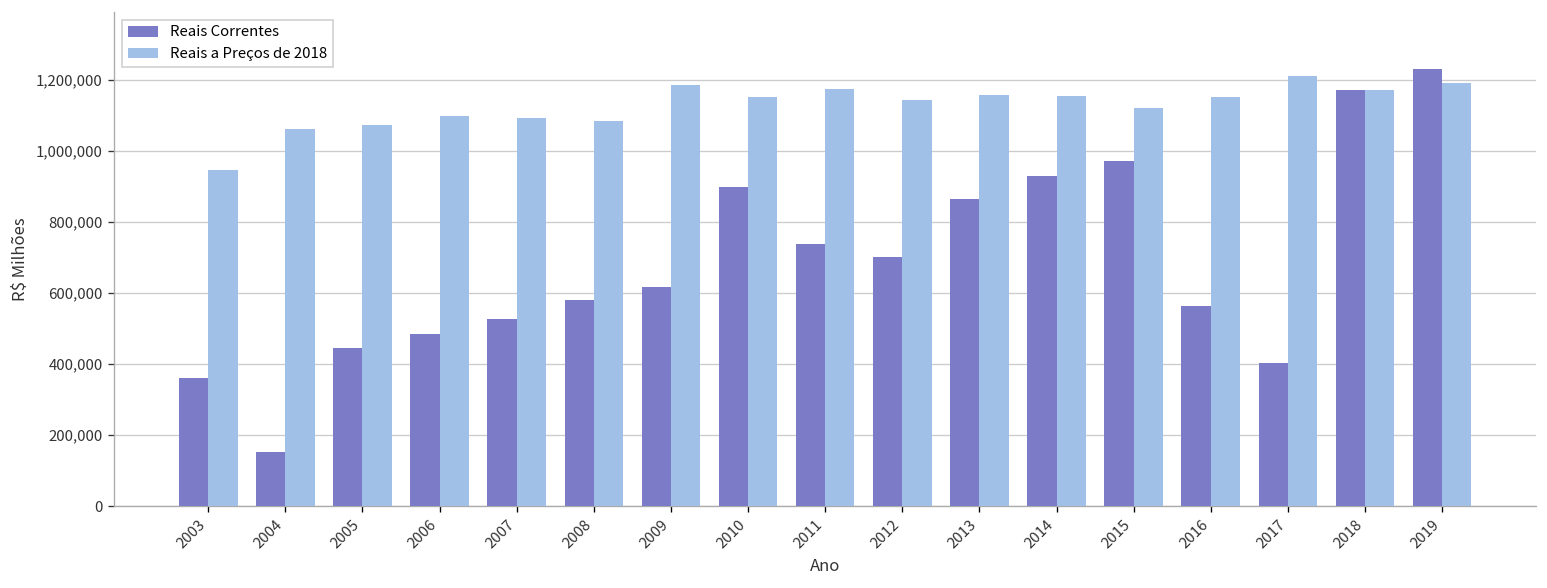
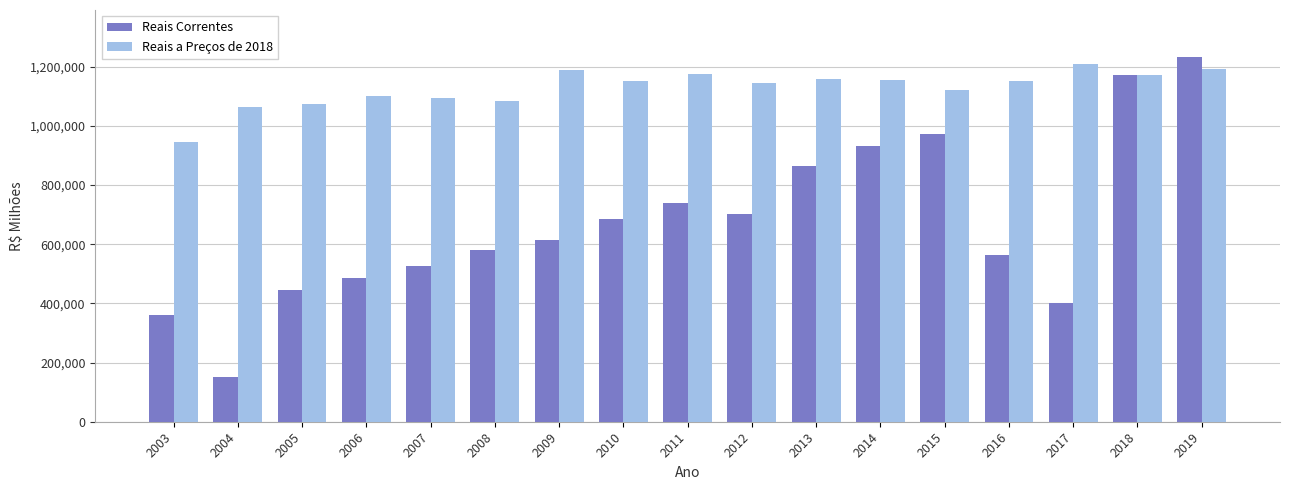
Reais Correntes, 2010: 900,000 -> 690,000
